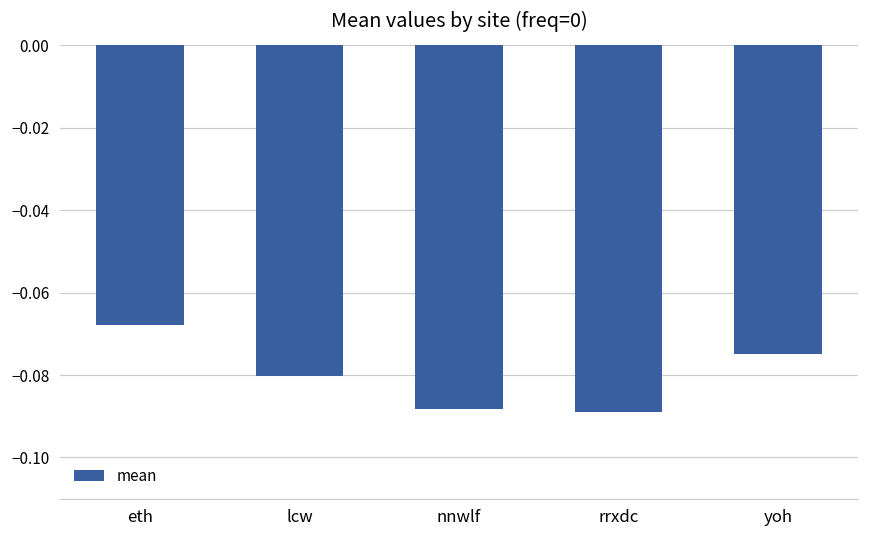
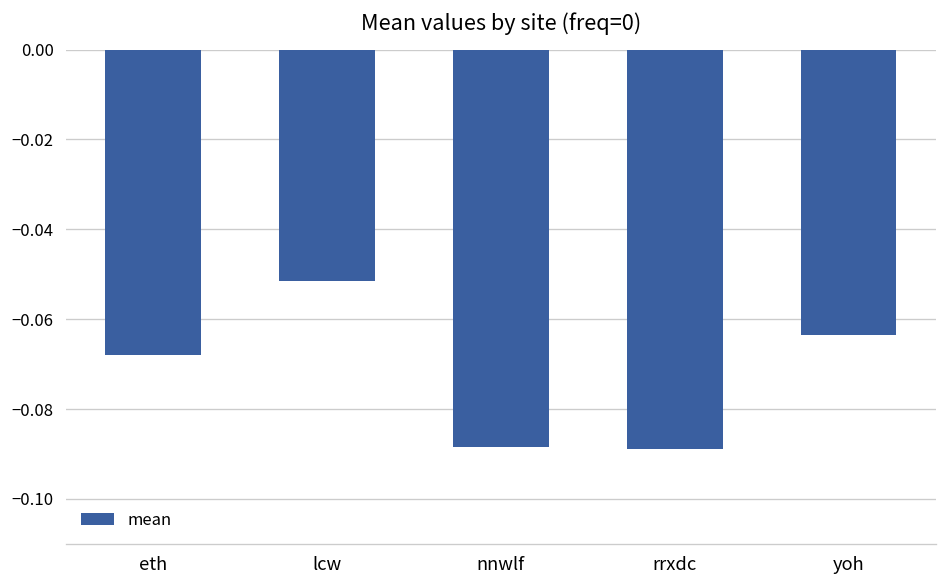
lcw: -0.080 -> -0.051
yoh: -0.075 -> -0.064
